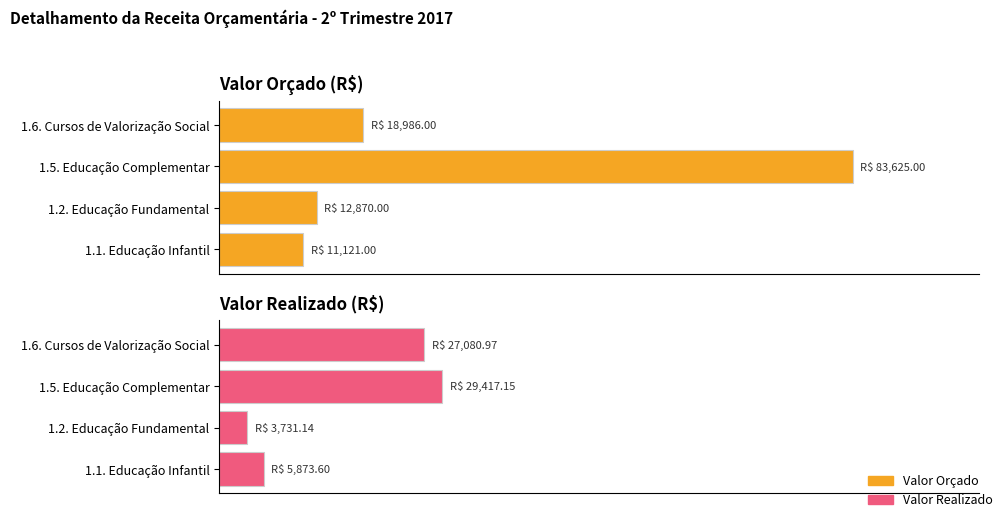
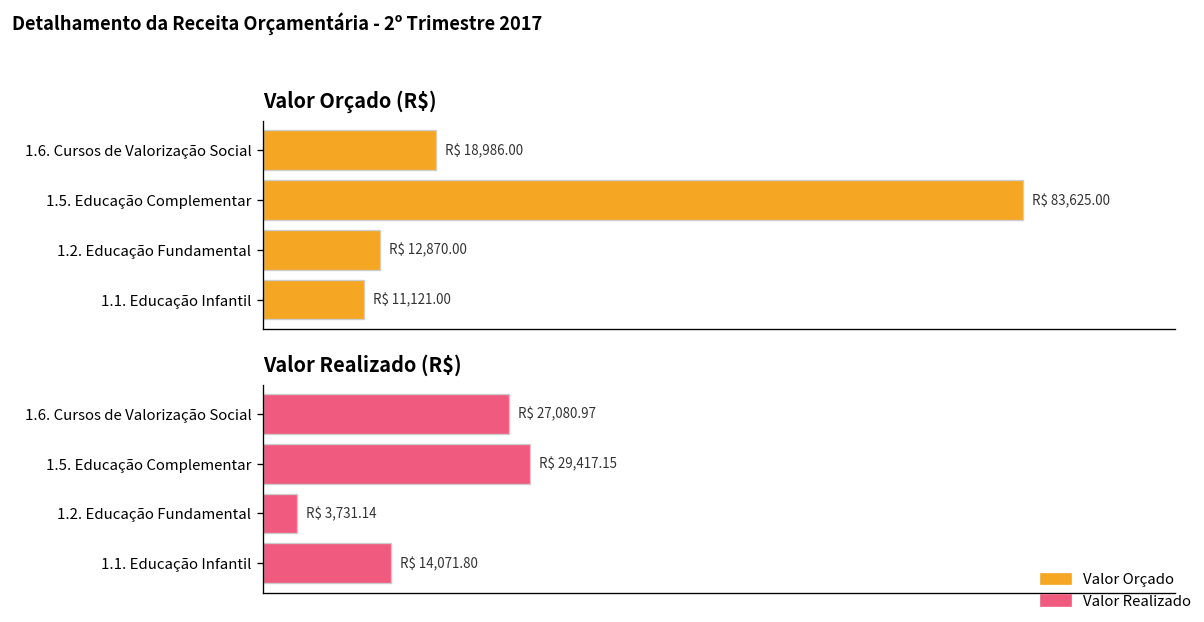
Valor Realizado (R$), 1.1. Educação Infantil: 5,873.60 -> 14,071.80
